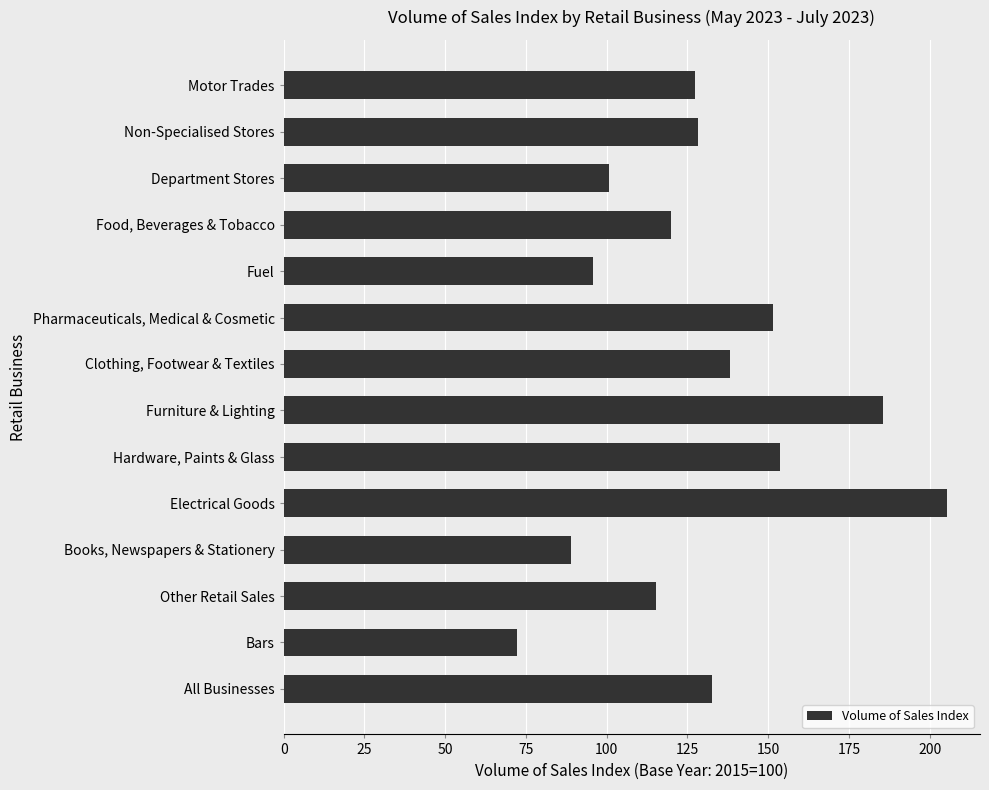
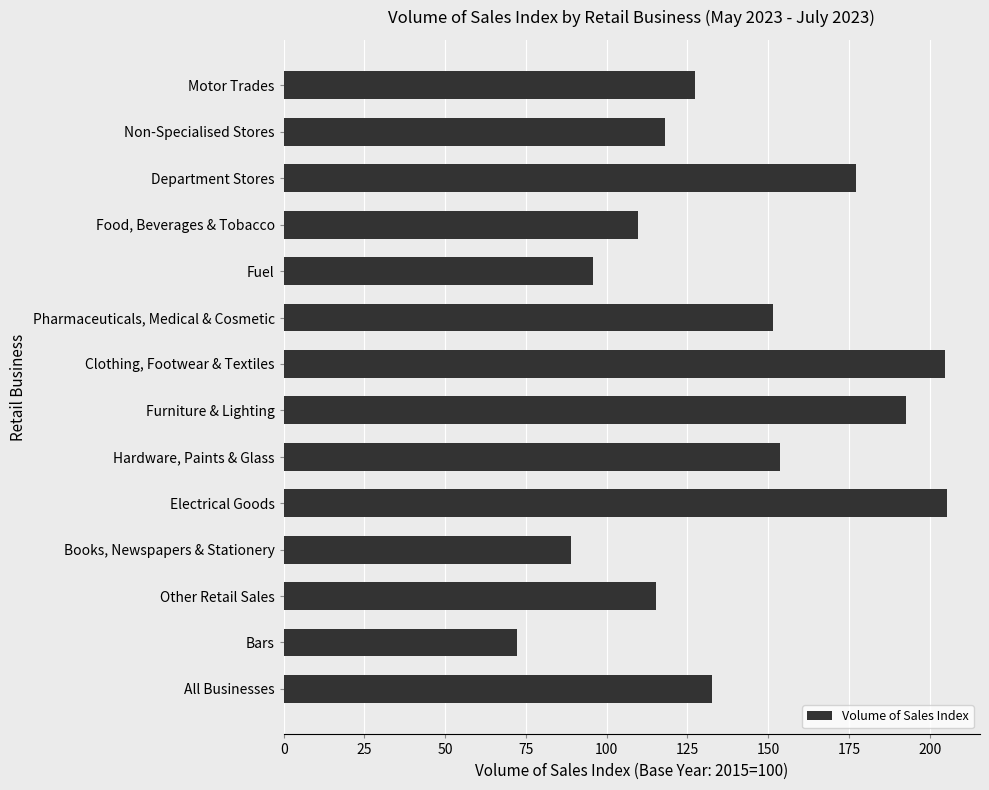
Non-Specialised Stores: 128 -> 118
Department Stores: 101 -> 177
Food, Beverages & Tobacco: 120 -> 110
Clothing, Footwear & Textiles: 138 -> 205
Furniture & Lighting: 185 -> 193
